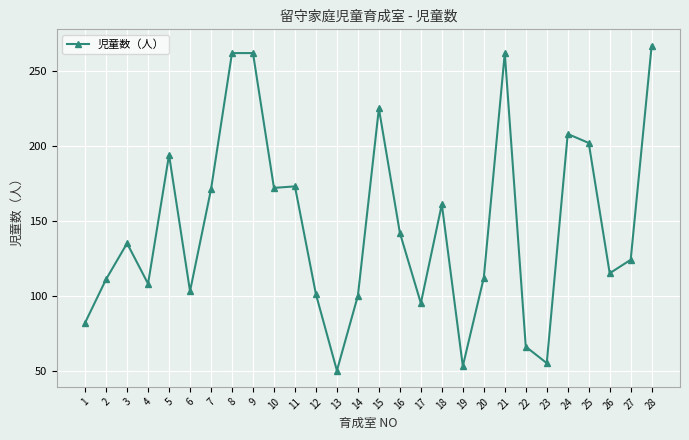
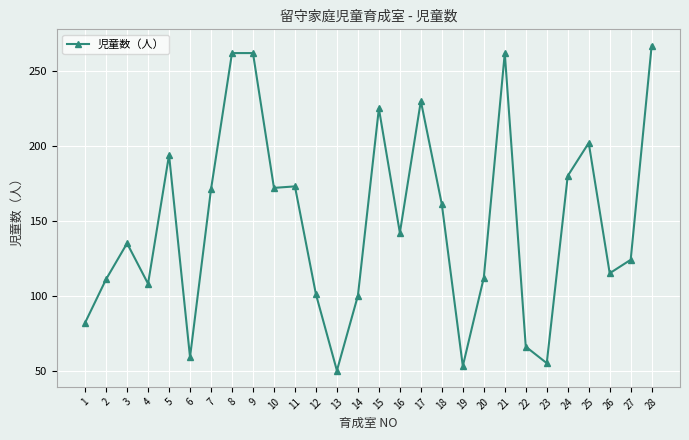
6: 103 -> 59
17: 95 -> 230
24: 208 -> 180
